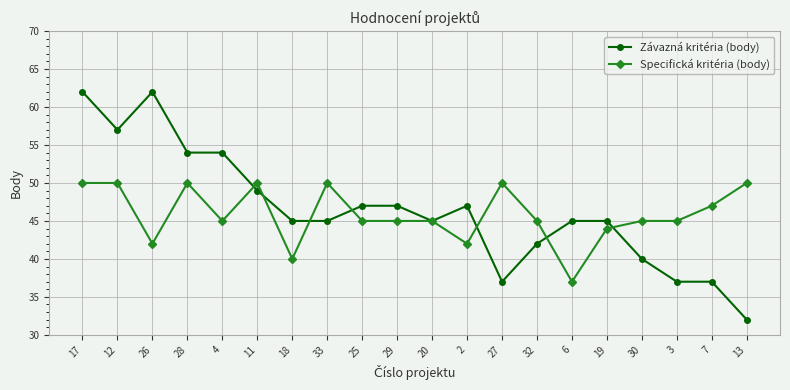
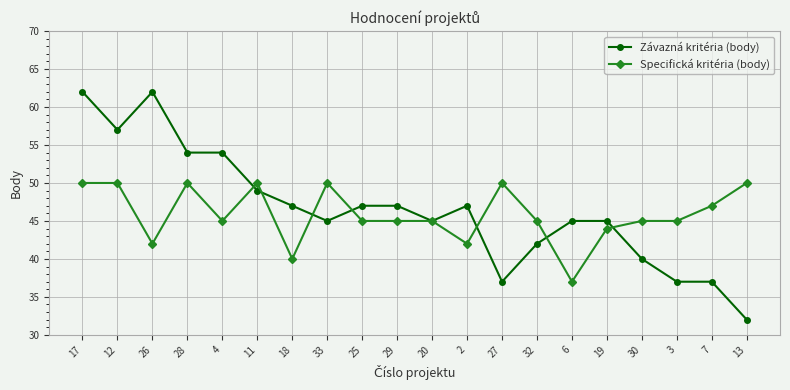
Závazná kritéria (body), 18: 45 -> 47
